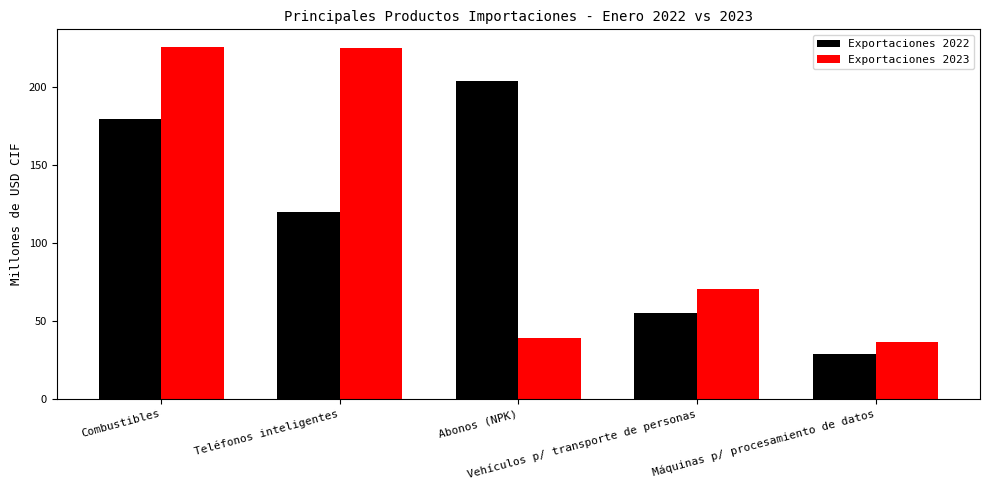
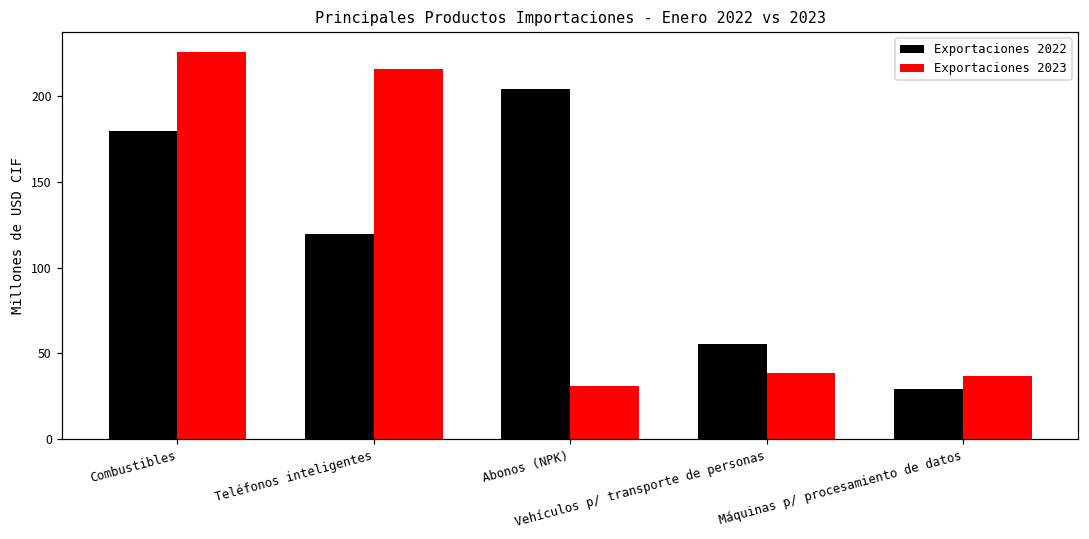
Exportaciones 2023, Teléfonos inteligentes: 225 -> 216
Exportaciones 2023, Abonos (NPK): 39 -> 31
Exportaciones 2023, Vehículos p/ transporte de personas: 71 -> 38
